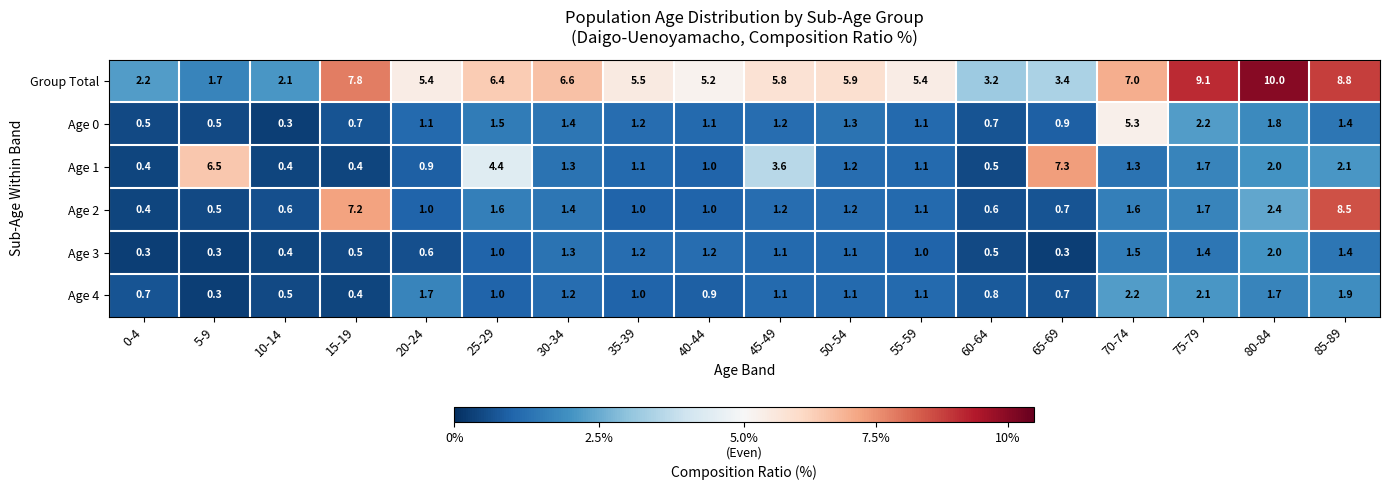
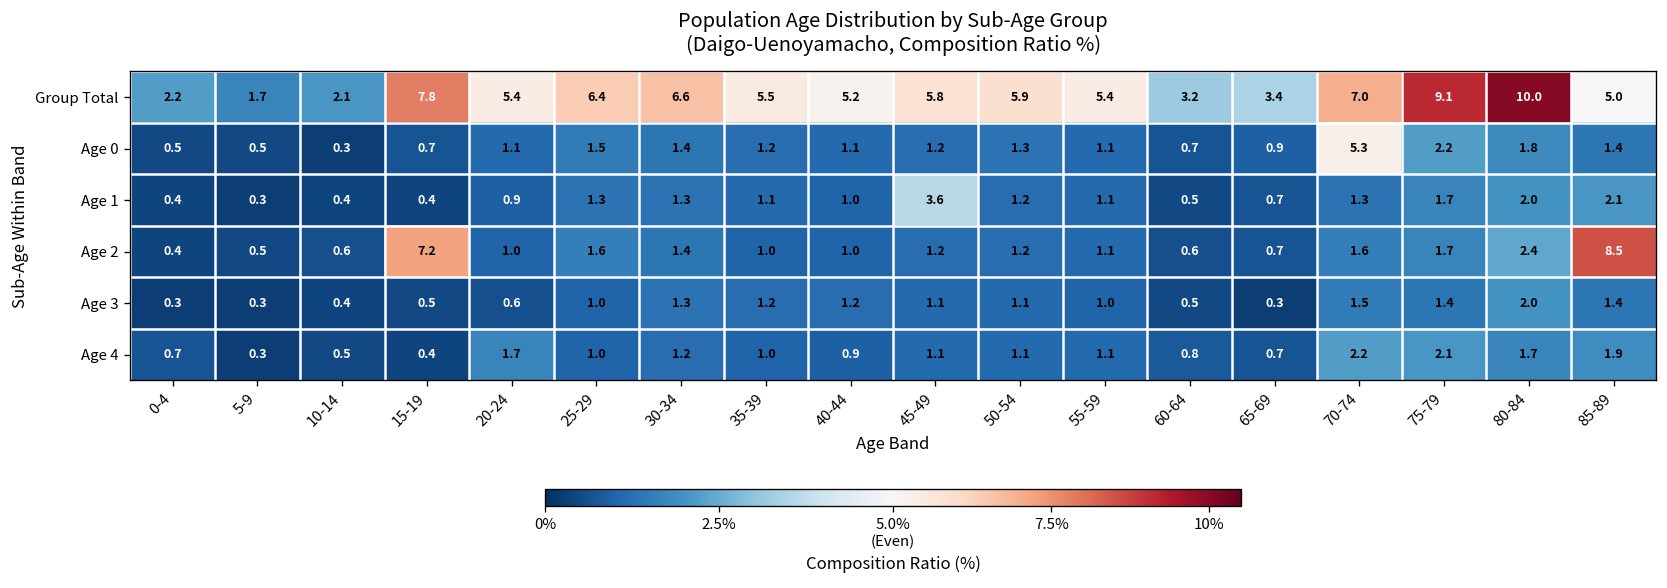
Group Total, 85-89: 8.8 -> 5.0
Age 1, 5-9: 6.5 -> 0.3
Age 1, 25-29: 4.4 -> 1.3
Age 1, 65-69: 7.3 -> 0.7
